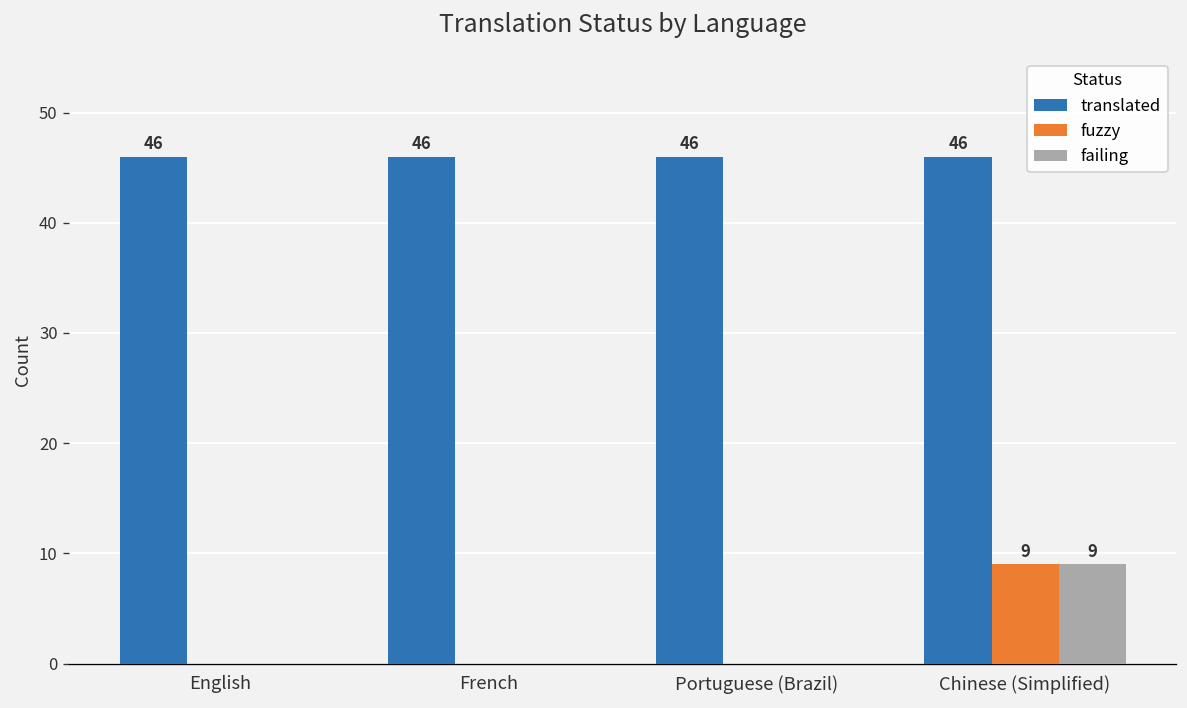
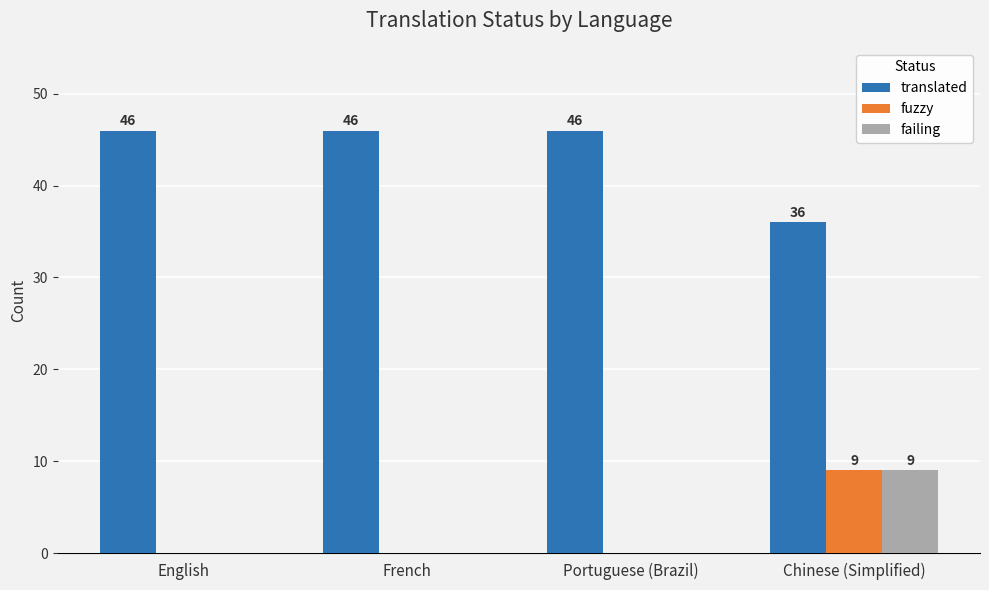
translated, Chinese (Simplified): 46 -> 36
